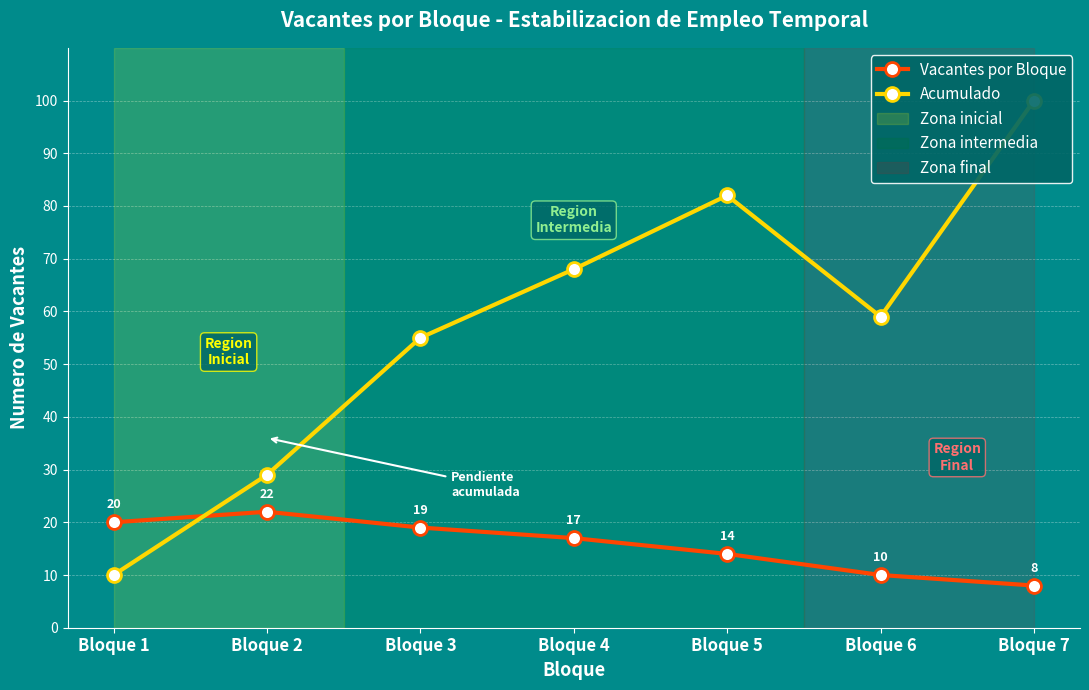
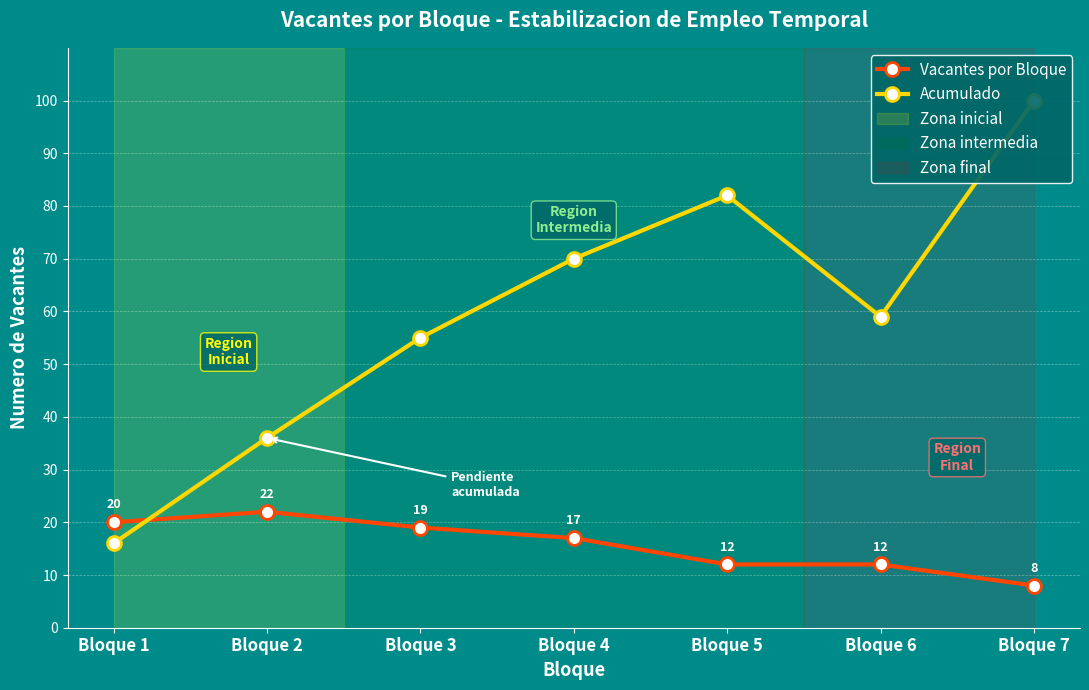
Acumulado, Bloque 1: 10 -> 16
Acumulado, Bloque 2: 29 -> 36
Acumulado, Bloque 4: 68 -> 70
Vacantes por Bloque, Bloque 5: 14 -> 12
Vacantes por Bloque, Bloque 6: 10 -> 12
